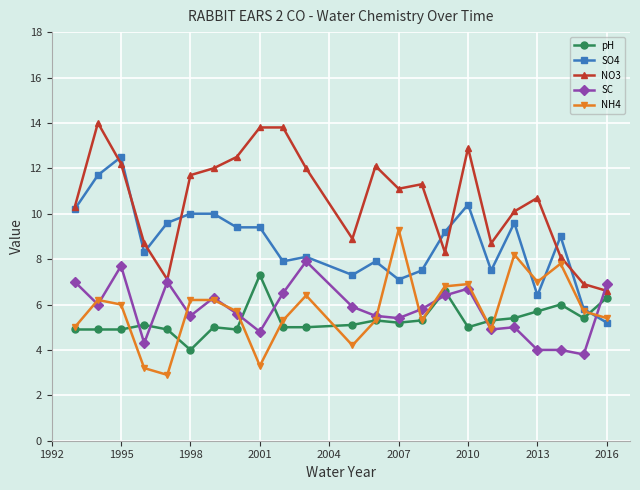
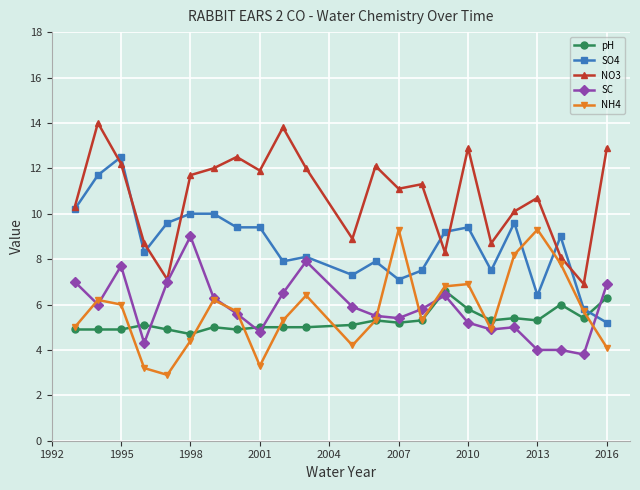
pH, 1998: 4.0 -> 4.7
SC, 1998: 5.5 -> 9.0
NH4, 1998: 6.2 -> 4.4
pH, 2001: 7.3 -> 5.0
NO3, 2001: 13.8 -> 11.9
pH, 2010: 5.0 -> 5.8
SO4, 2010: 10.4 -> 9.4
SC, 2010: 6.7 -> 5.2
pH, 2013: 5.7 -> 5.3
NH4, 2013: 7.0 -> 9.3
NO3, 2016: 6.6 -> 12.9
NH4, 2016: 5.4 -> 4.1
